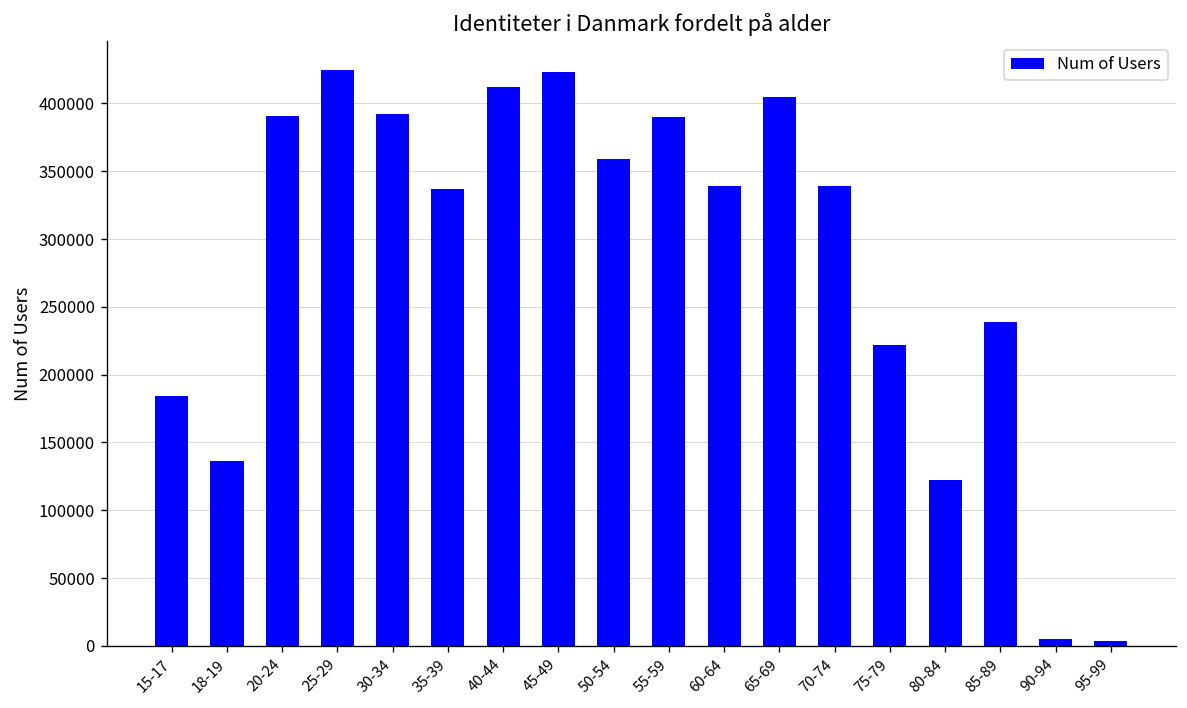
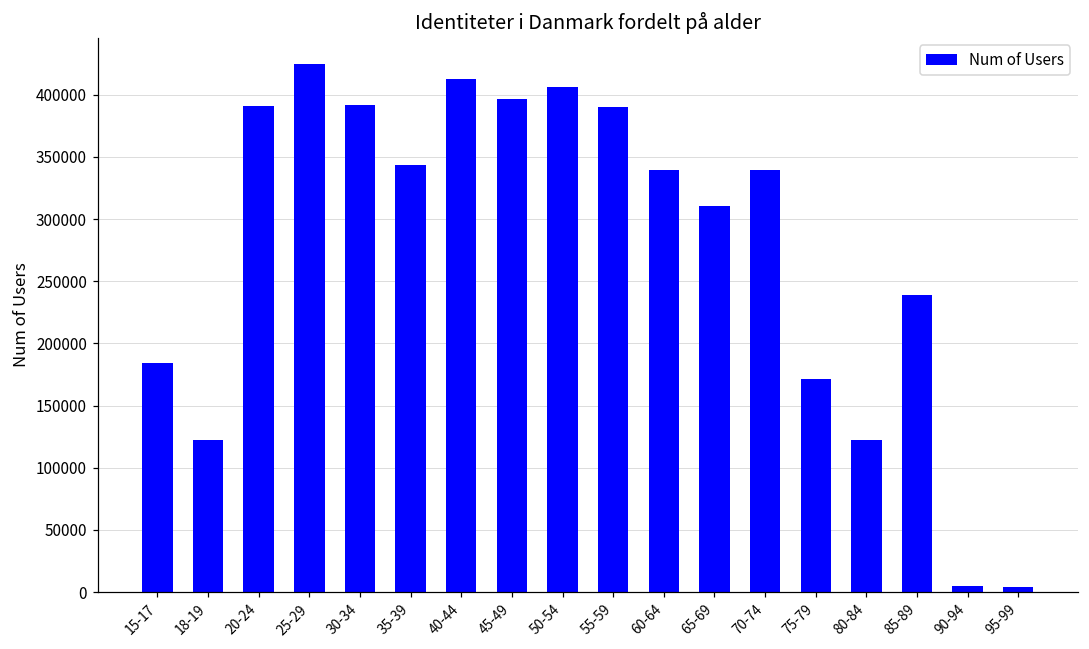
18-19: 137000 -> 122000
35-39: 337000 -> 344000
45-49: 423000 -> 397000
50-54: 359000 -> 406000
65-69: 405000 -> 310000
75-79: 222000 -> 171000
